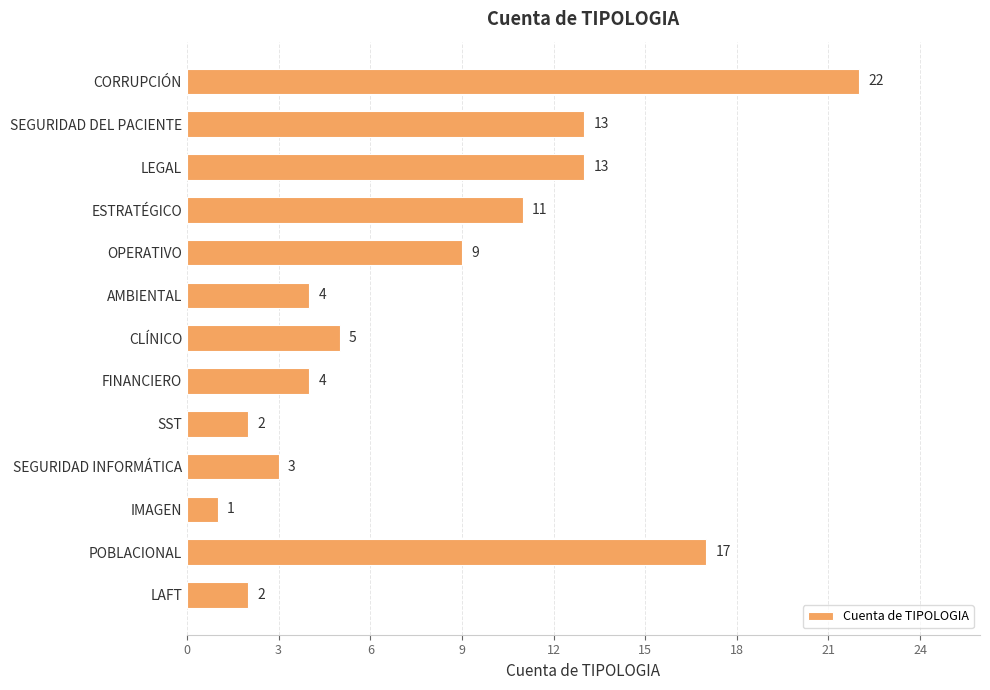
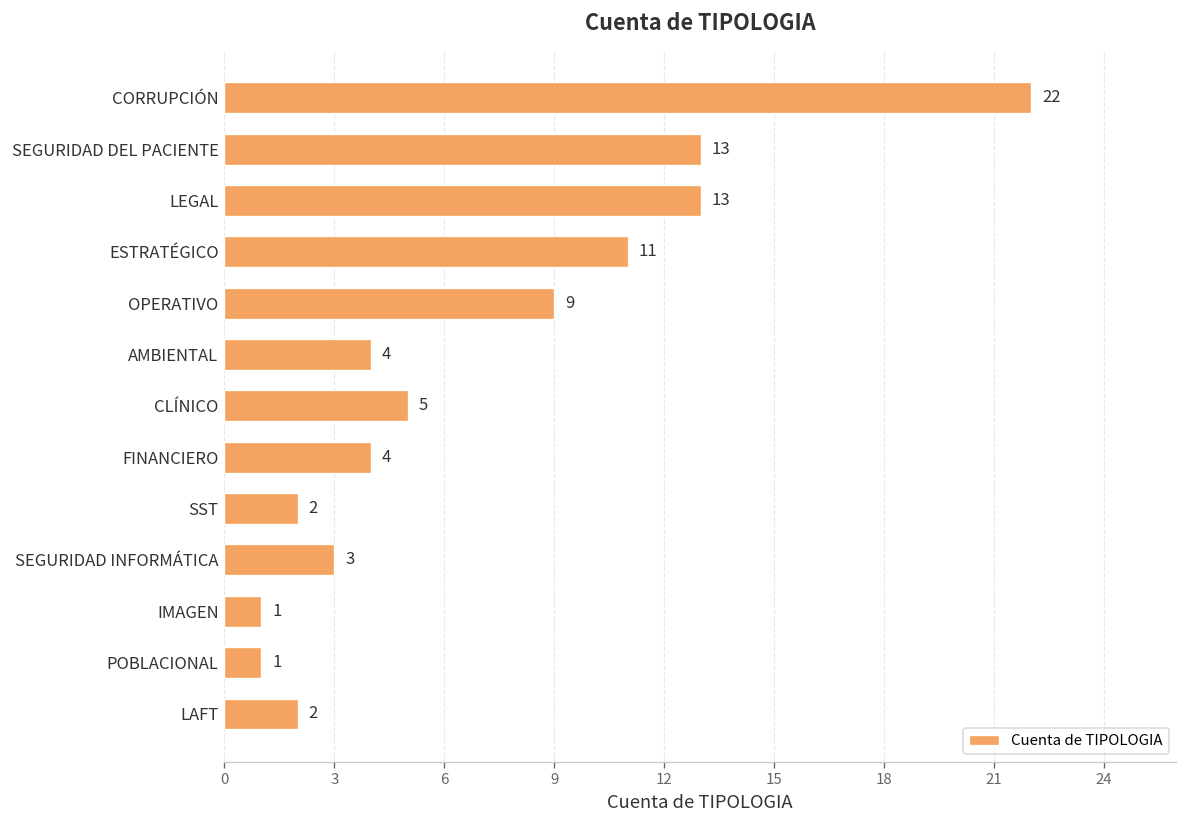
POBLACIONAL: 17 -> 1
